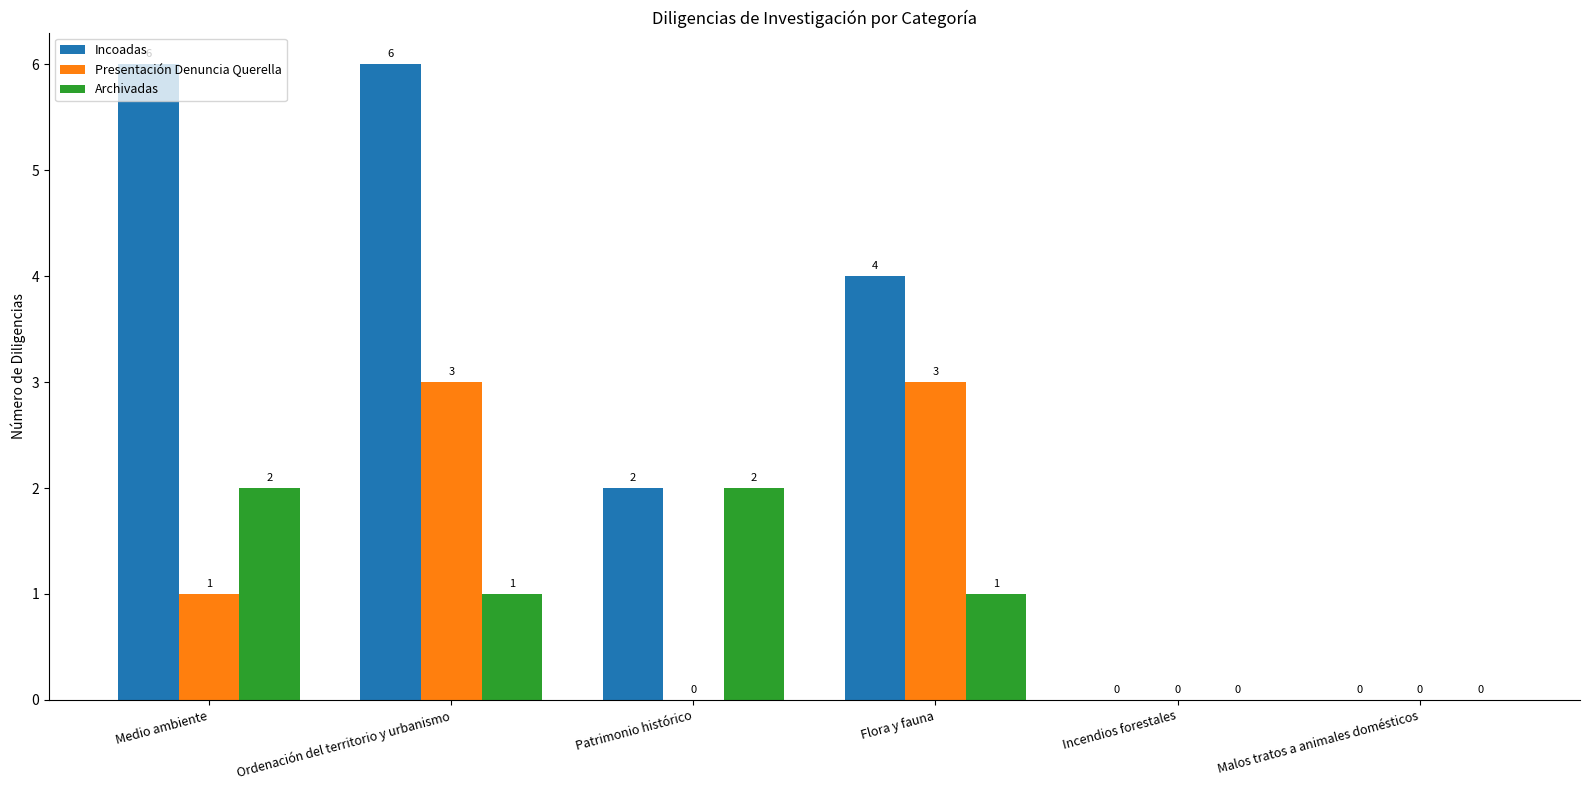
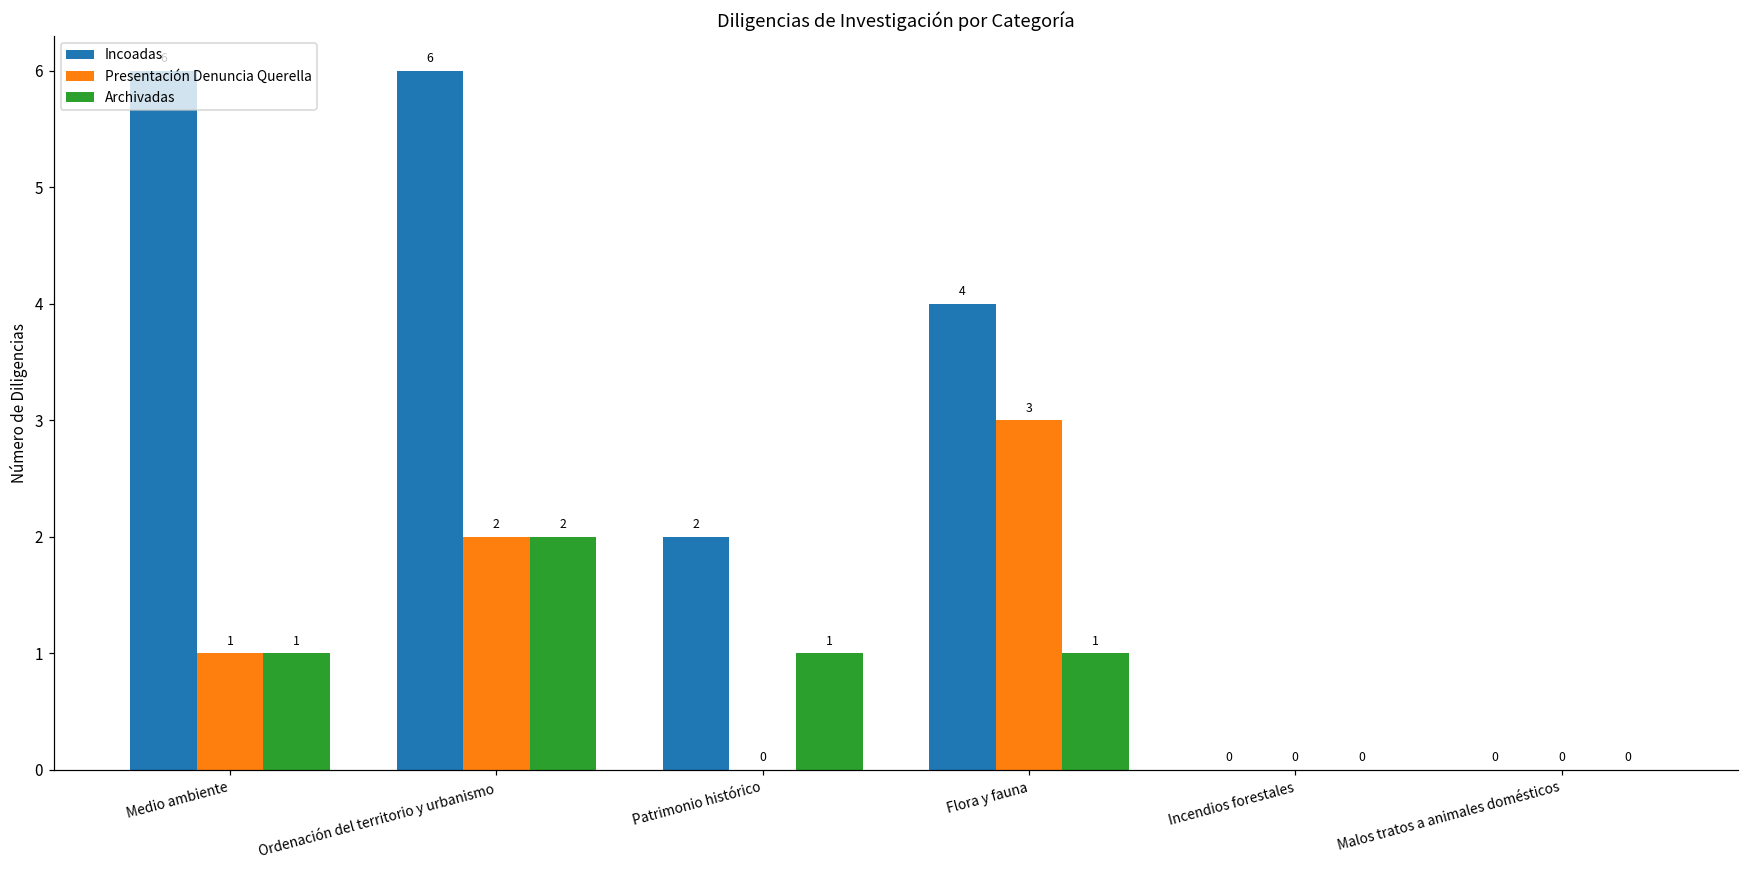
Archivadas, Medio ambiente: 2 -> 1
Presentación Denuncia Querella, Ordenación del territorio y urbanismo: 3 -> 2
Archivadas, Ordenación del territorio y urbanismo: 1 -> 2
Archivadas, Patrimonio histórico: 2 -> 1
